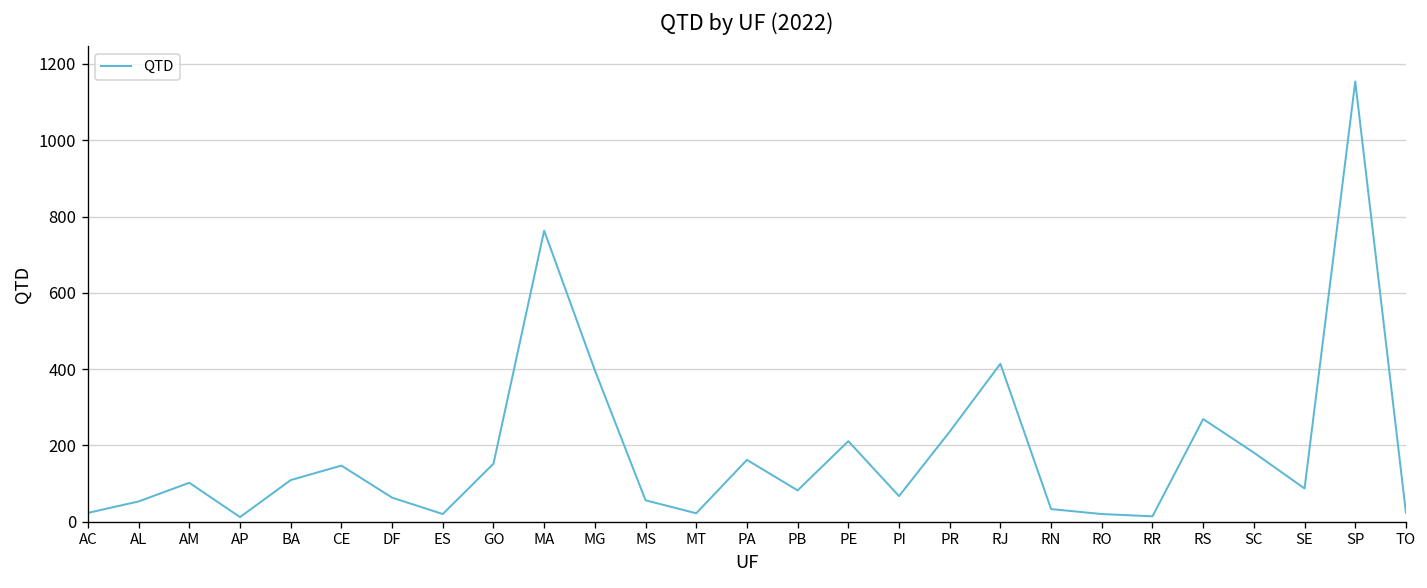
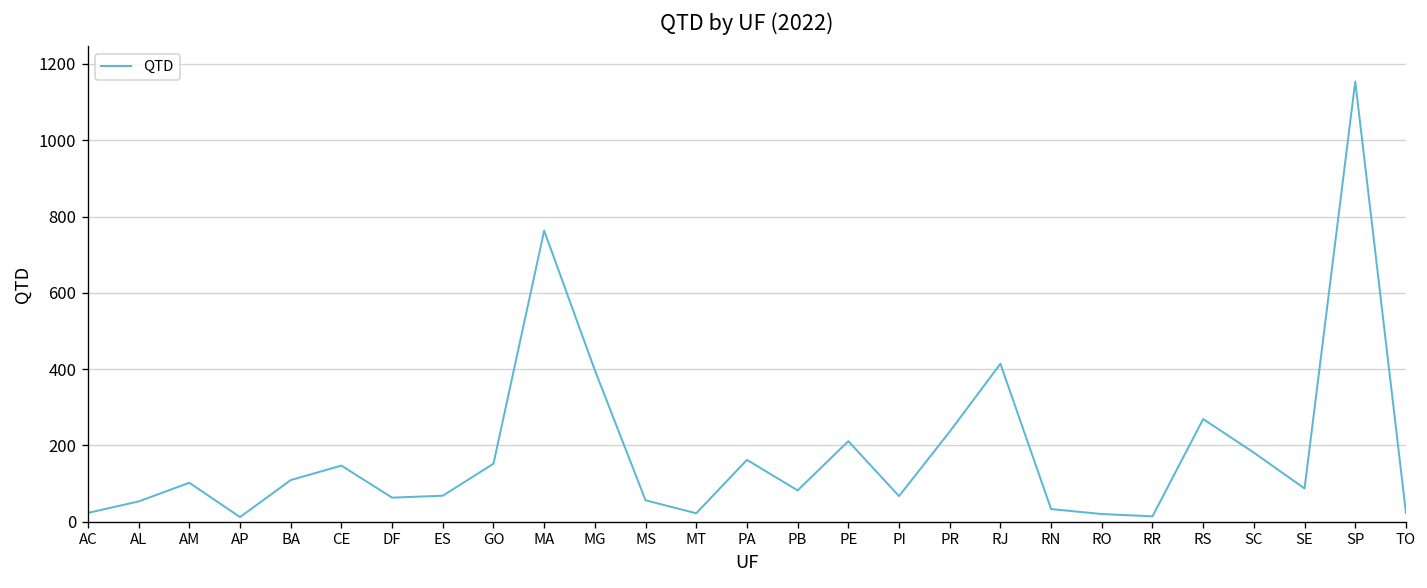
ES: 20 -> 70
